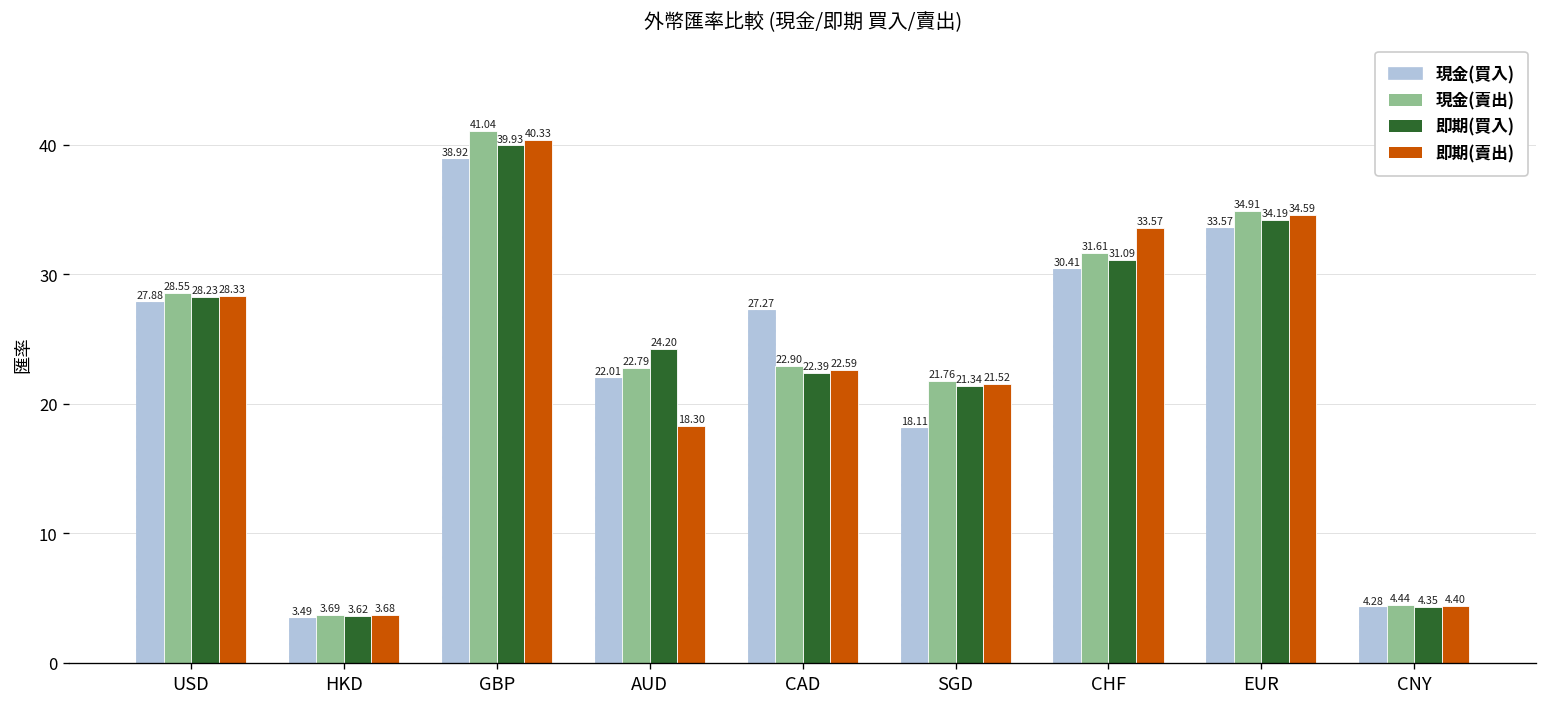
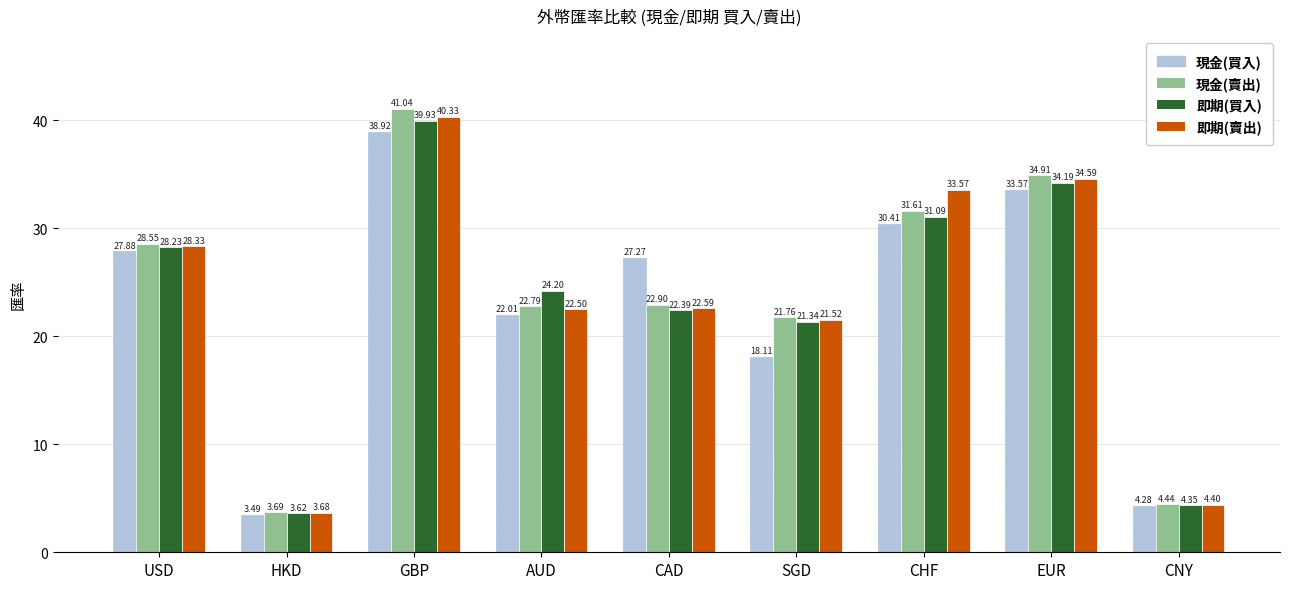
即期(賣出), AUD: 18.30 -> 22.50
